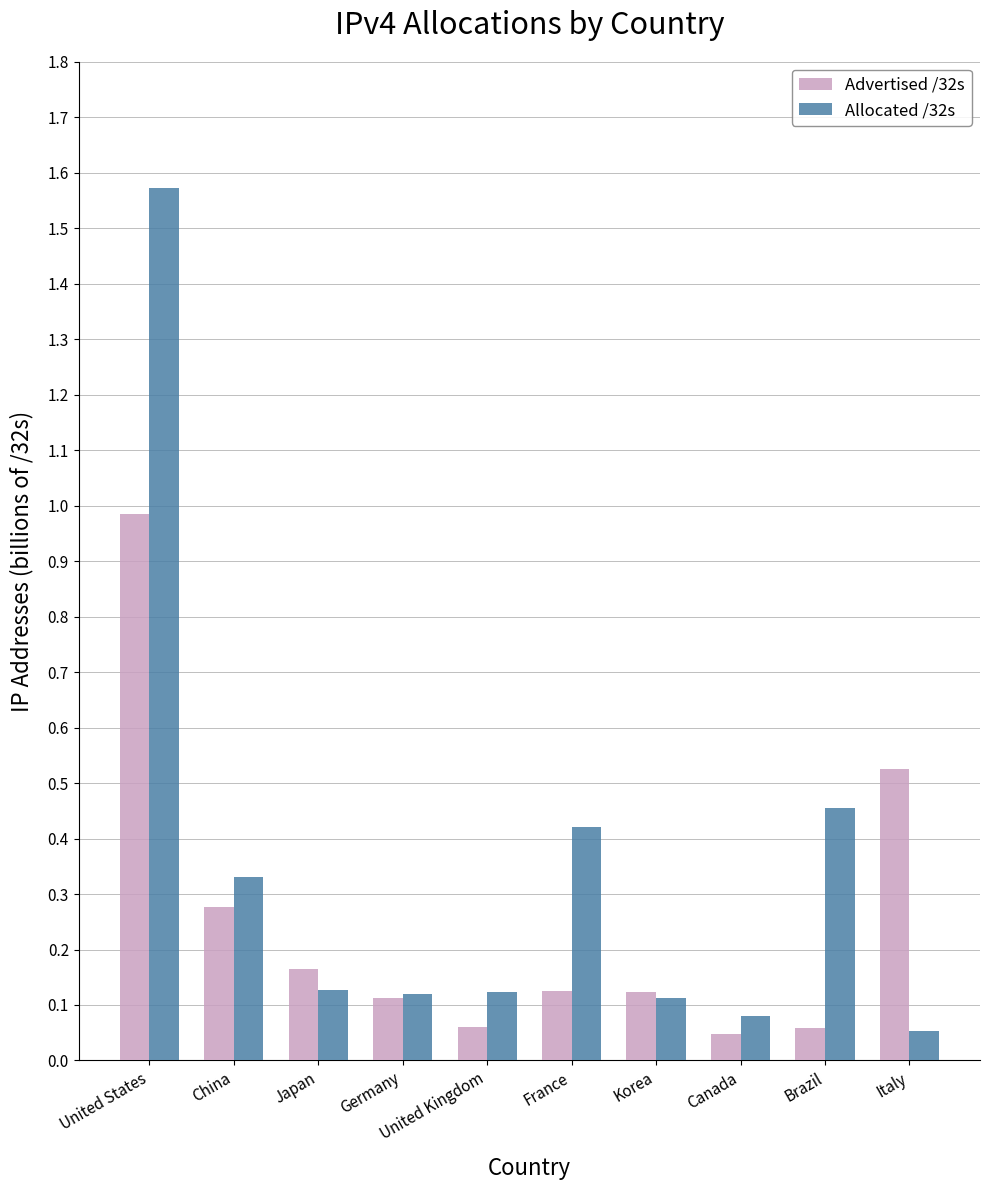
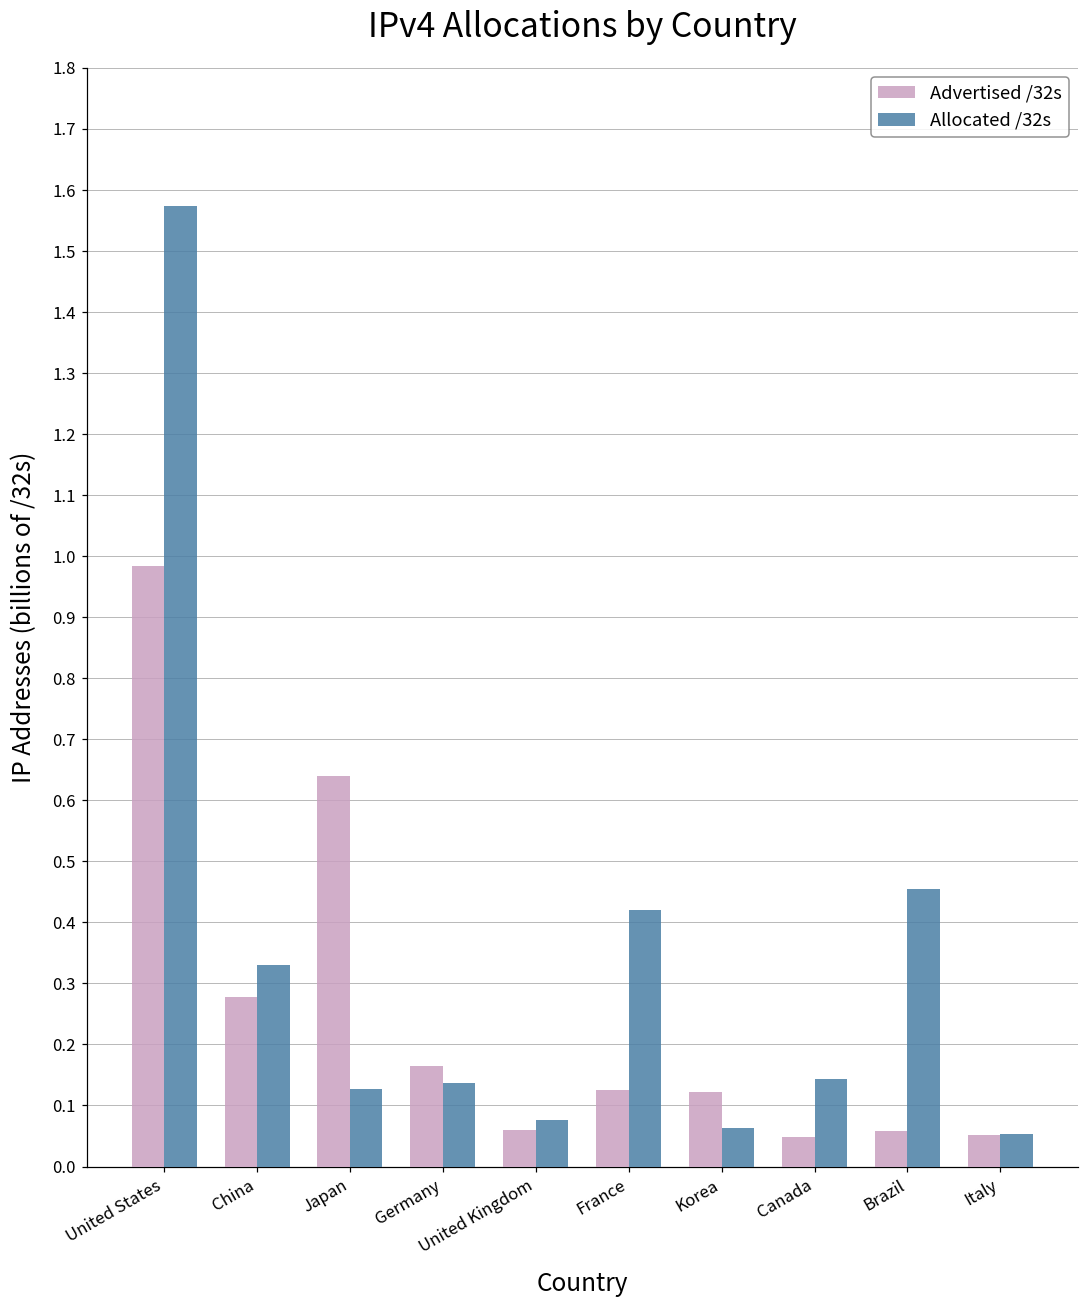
Advertised /32s, Japan: 0.16 -> 0.64
Advertised /32s, Germany: 0.11 -> 0.16
Allocated /32s, Germany: 0.12 -> 0.14
Allocated /32s, United Kingdom: 0.12 -> 0.08
Allocated /32s, Korea: 0.11 -> 0.06
Allocated /32s, Canada: 0.08 -> 0.14
Advertised /32s, Italy: 0.53 -> 0.05
